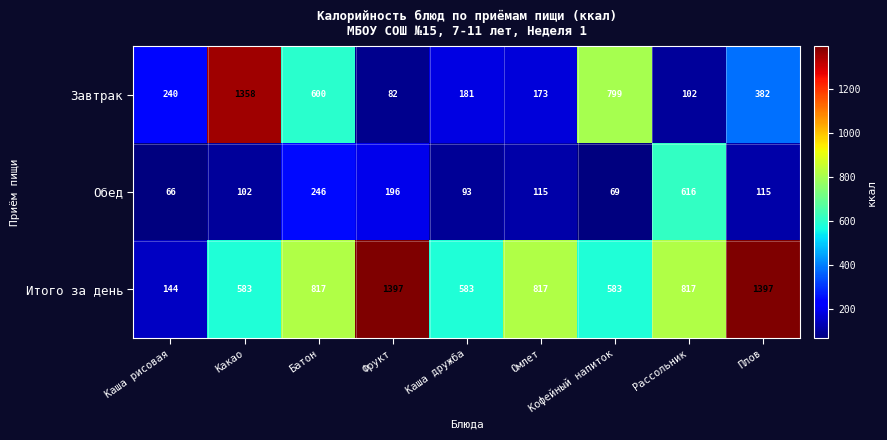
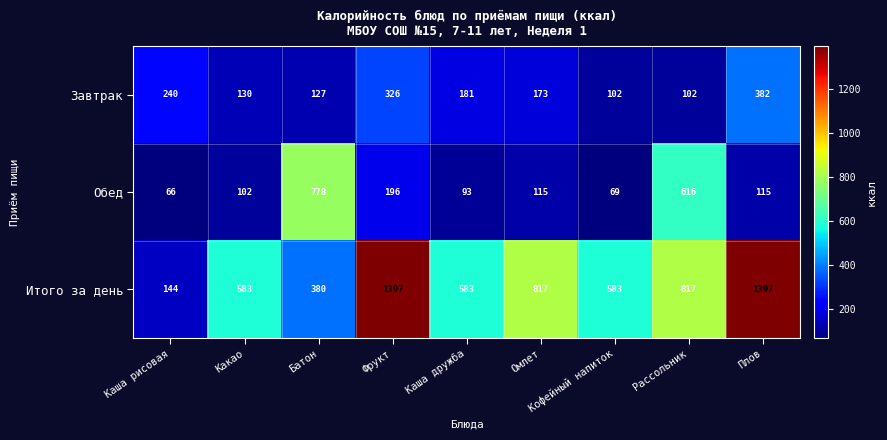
Завтрак, Какао: 1358 -> 130
Завтрак, Батон: 600 -> 127
Завтрак, Фрукт: 82 -> 326
Завтрак, Кофейный напиток: 799 -> 102
Обед, Батон: 246 -> 778
Итого за день, Батон: 817 -> 380
